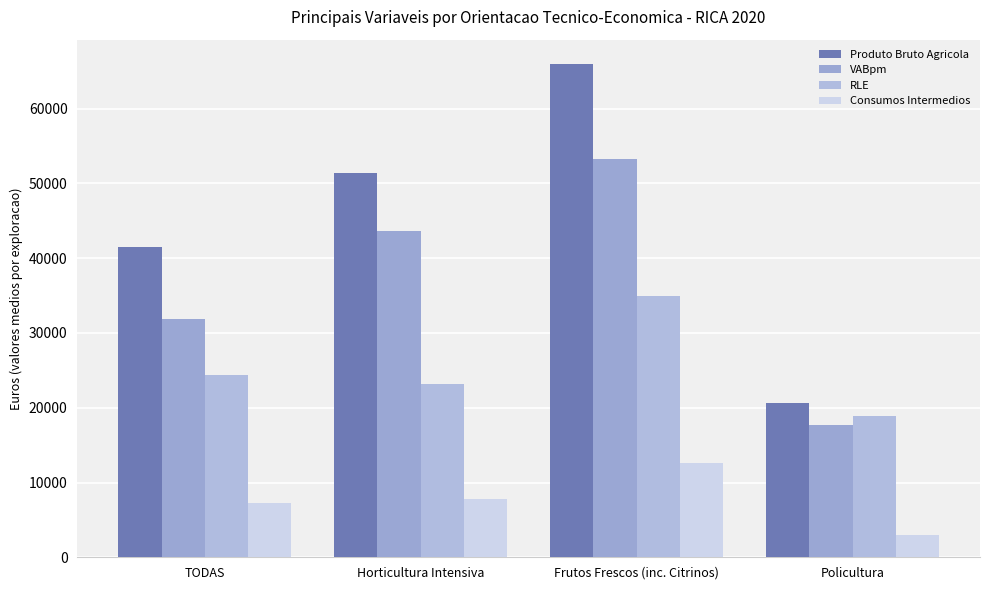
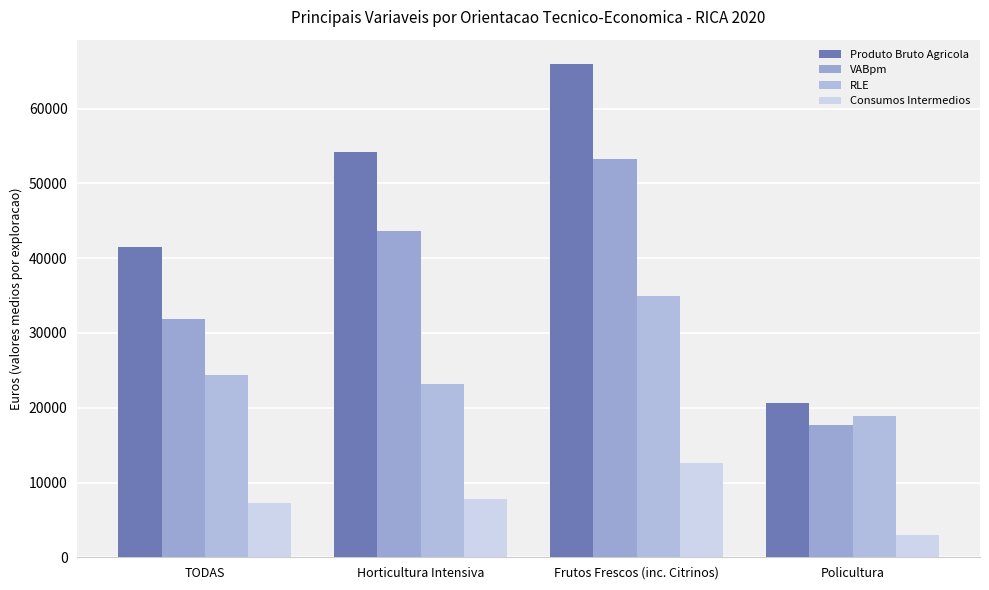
Produto Bruto Agricola, Horticultura Intensiva: 51000 -> 54000
